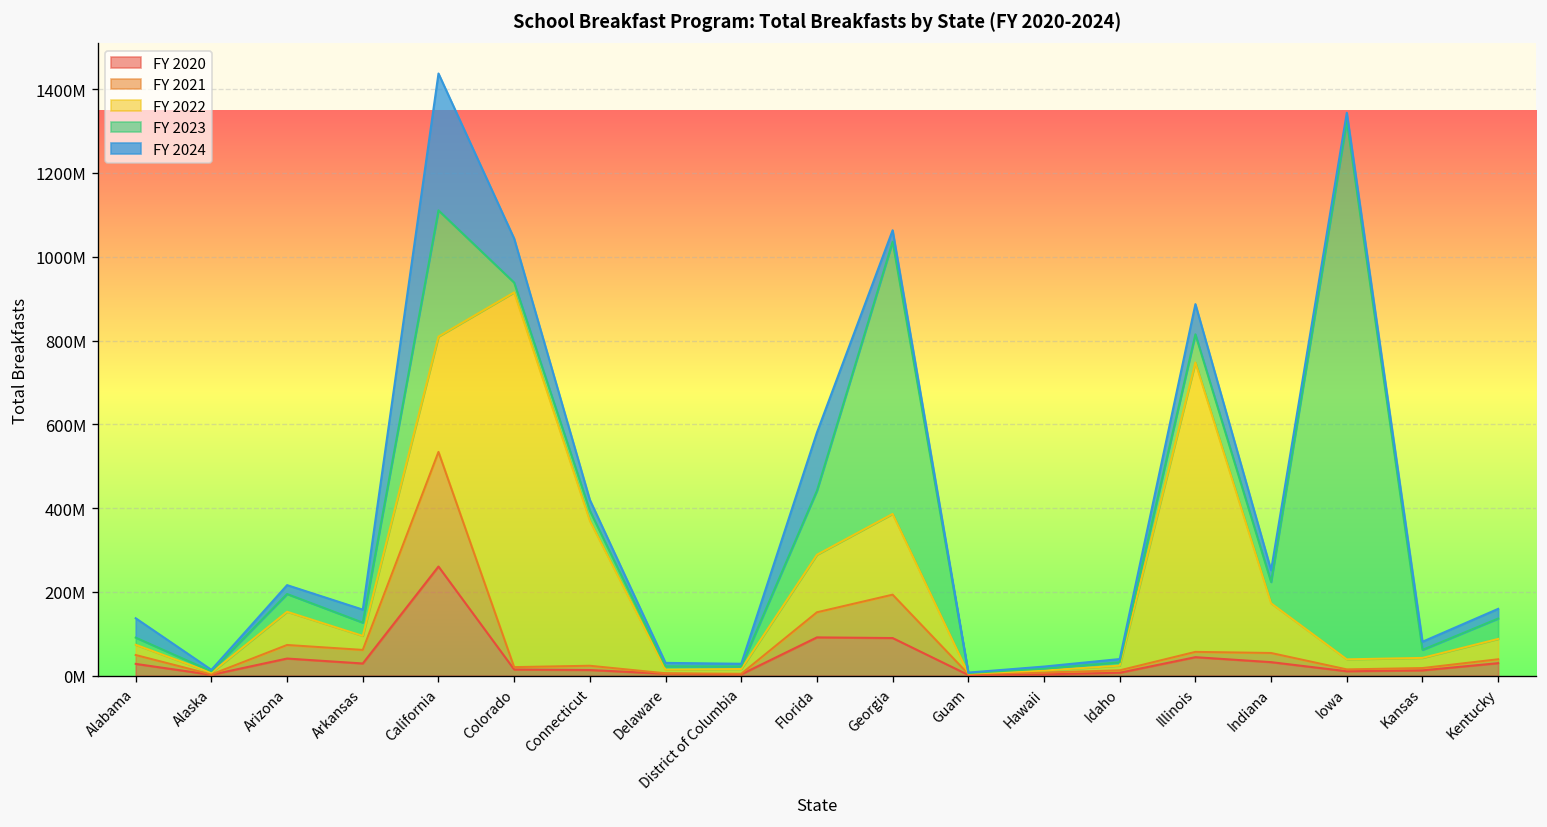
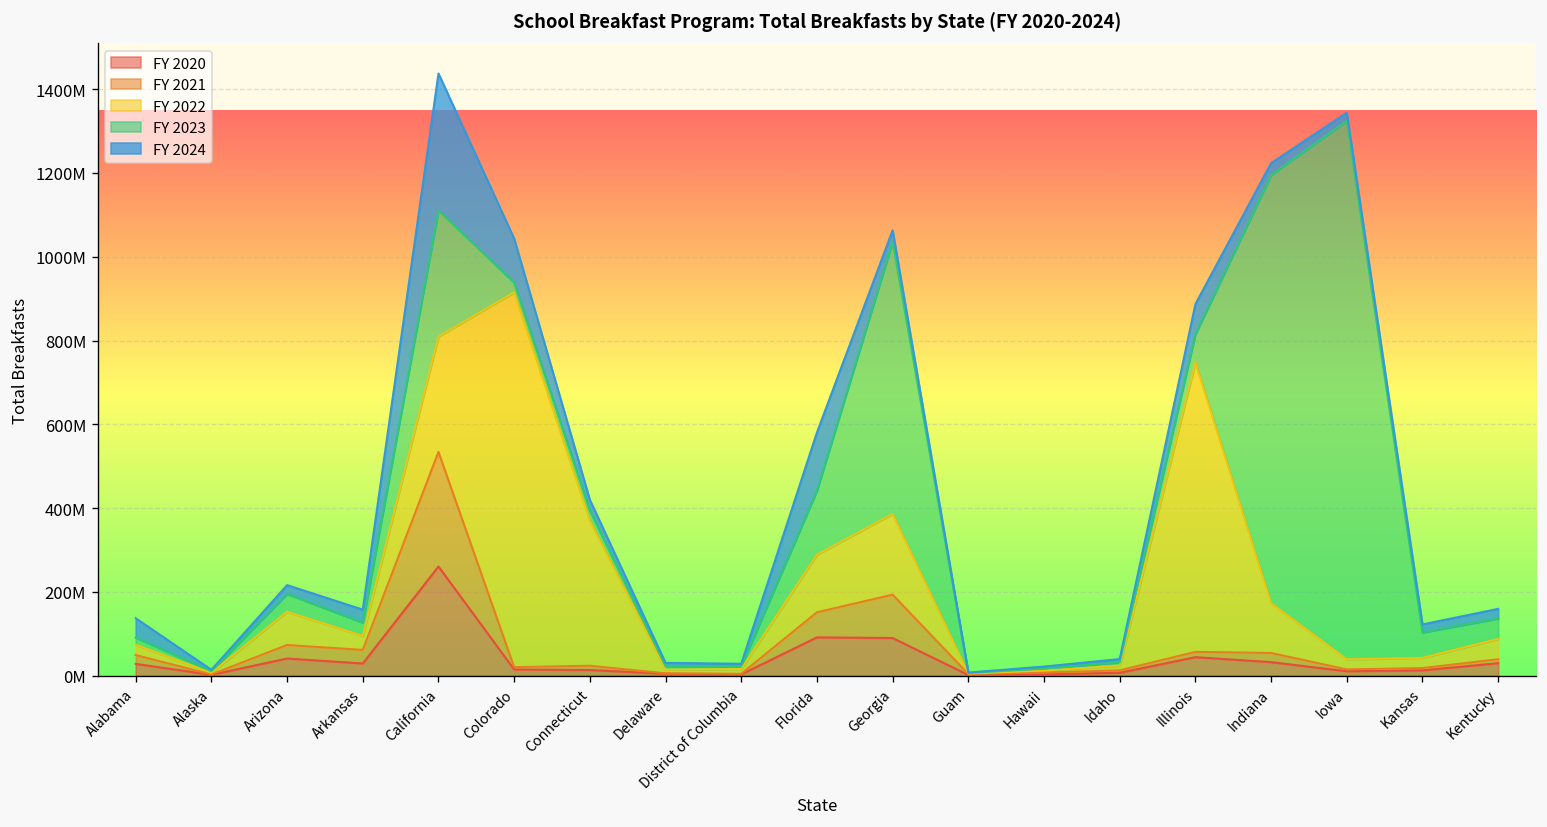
FY 2023, Indiana: 50000000 -> 1020000000
FY 2023, Kansas: 20000000 -> 60000000
